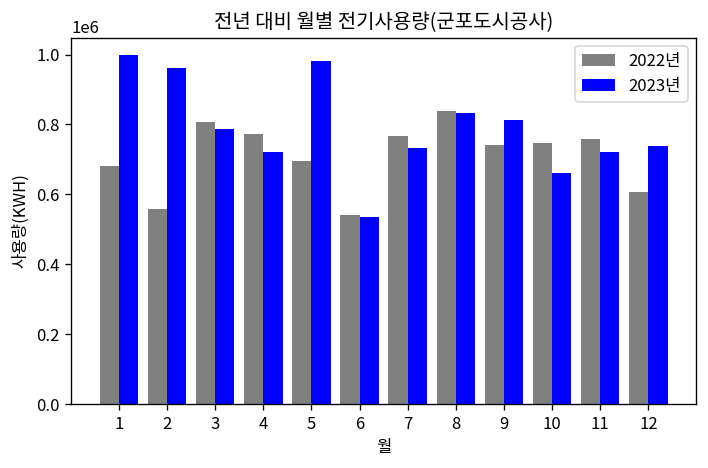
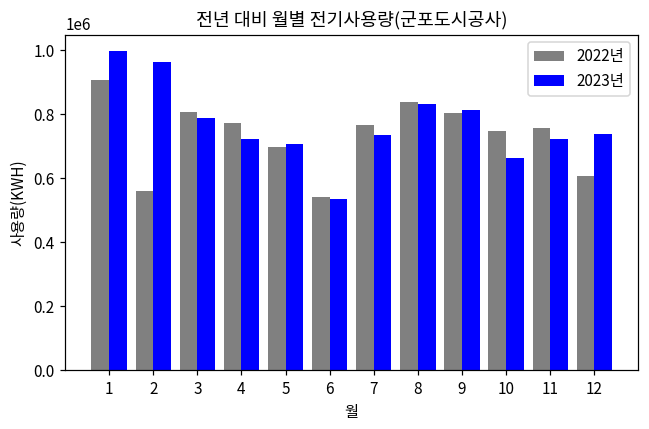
2022년, 1: 680000 -> 910000
2023년, 5: 980000 -> 710000
2022년, 9: 740000 -> 800000
